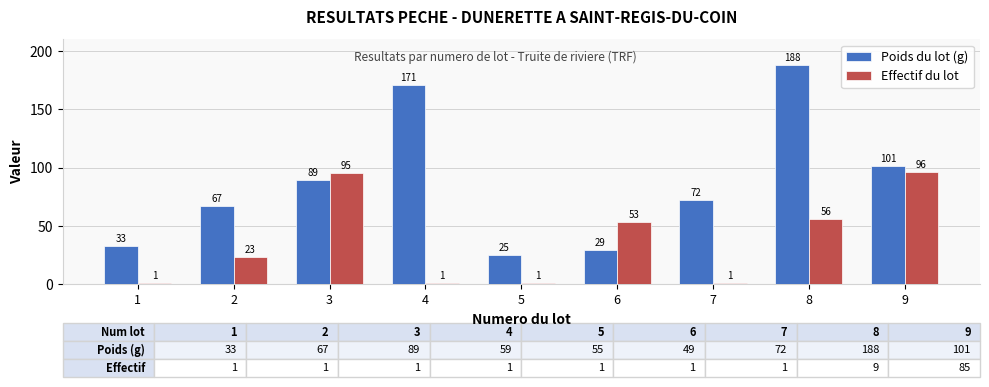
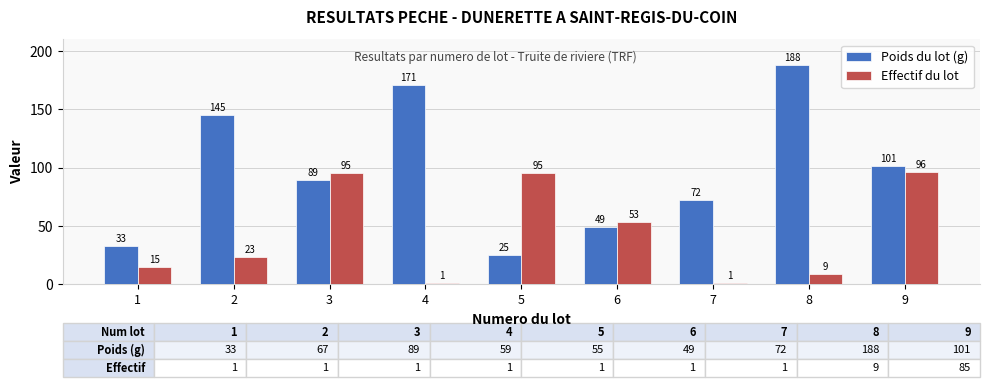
Effectif du lot, 1: 1 -> 15
Poids du lot (g), 2: 67 -> 145
Effectif du lot, 5: 1 -> 95
Poids du lot (g), 6: 29 -> 49
Effectif du lot, 8: 56 -> 9
